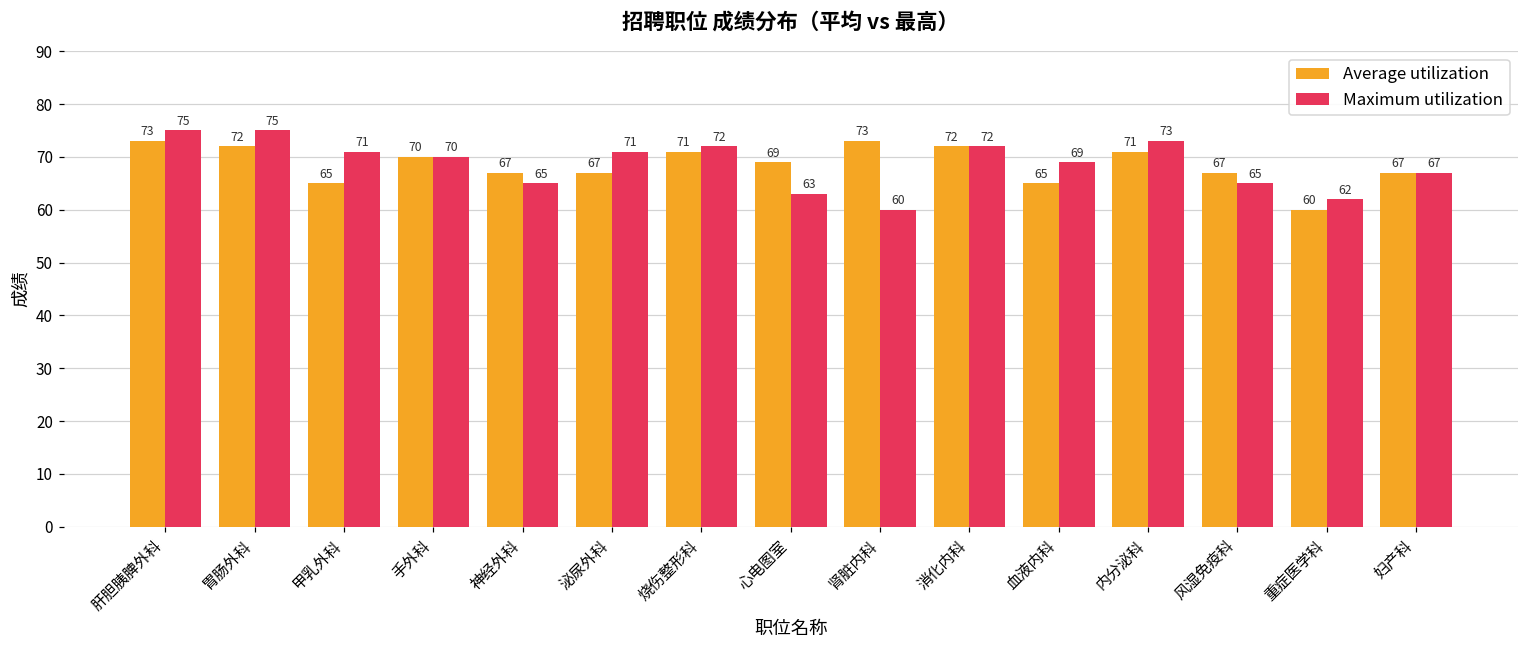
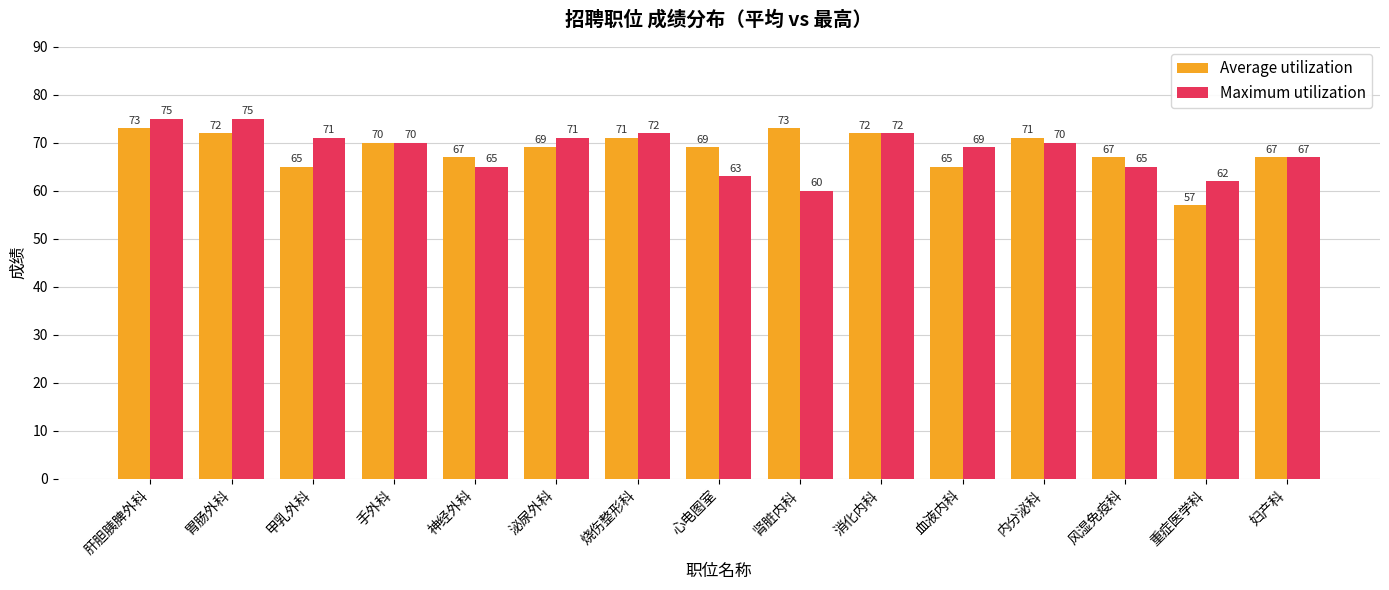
Average utilization, 泌尿外科: 67 -> 69
Maximum utilization, 内分泌科: 73 -> 70
Average utilization, 重症医学科: 60 -> 57
